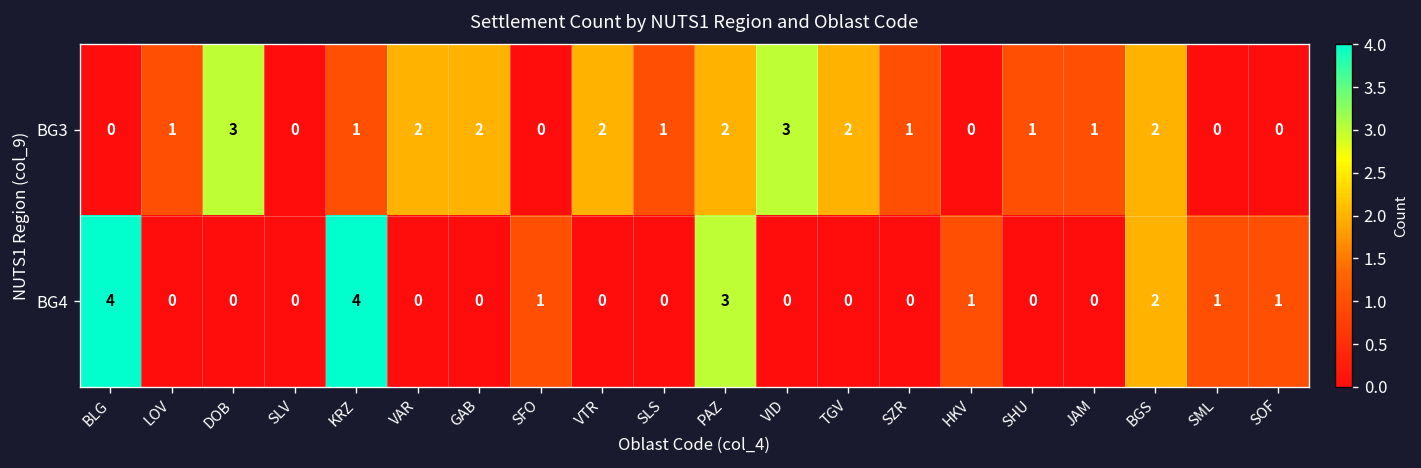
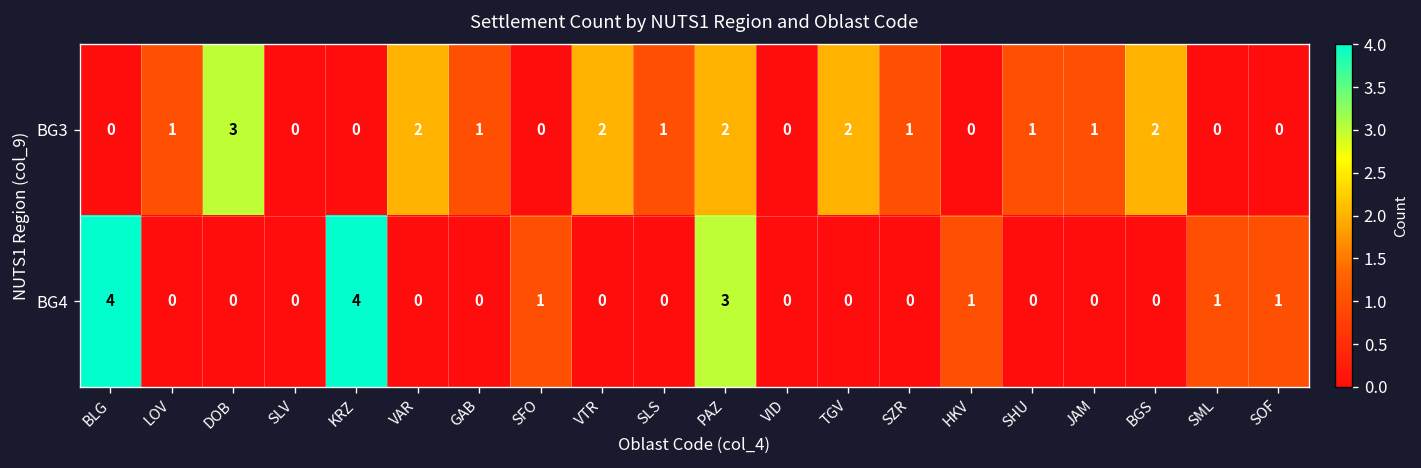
BG3, KRZ: 1 -> 0
BG3, GAB: 2 -> 1
BG3, VID: 3 -> 0
BG4, BGS: 2 -> 0
